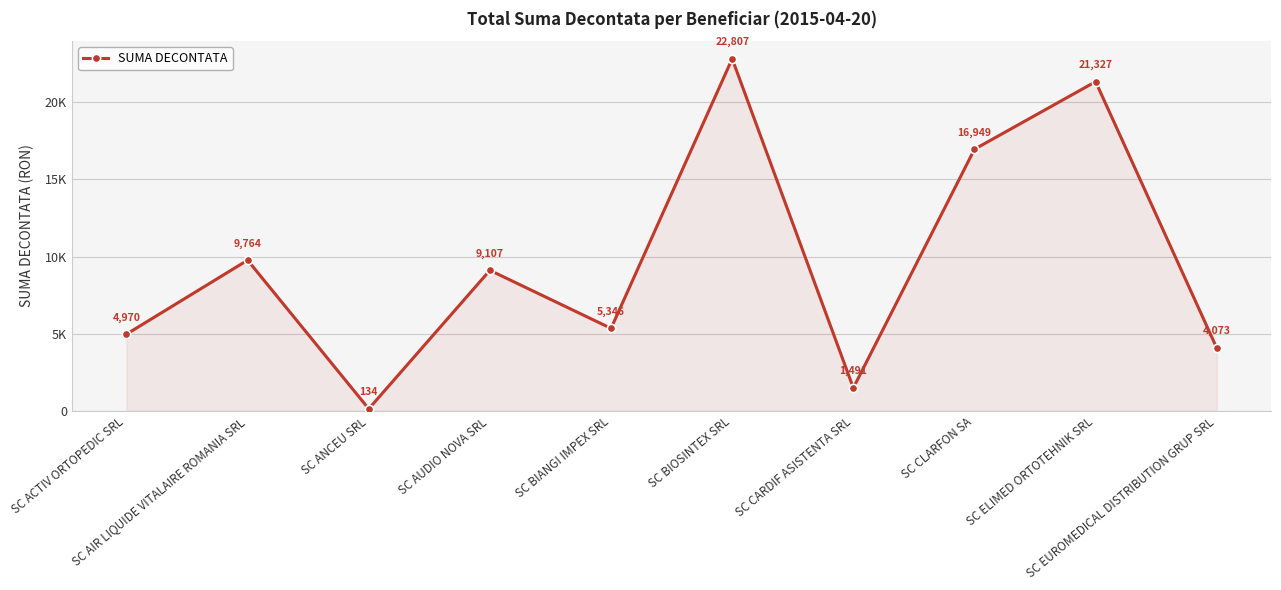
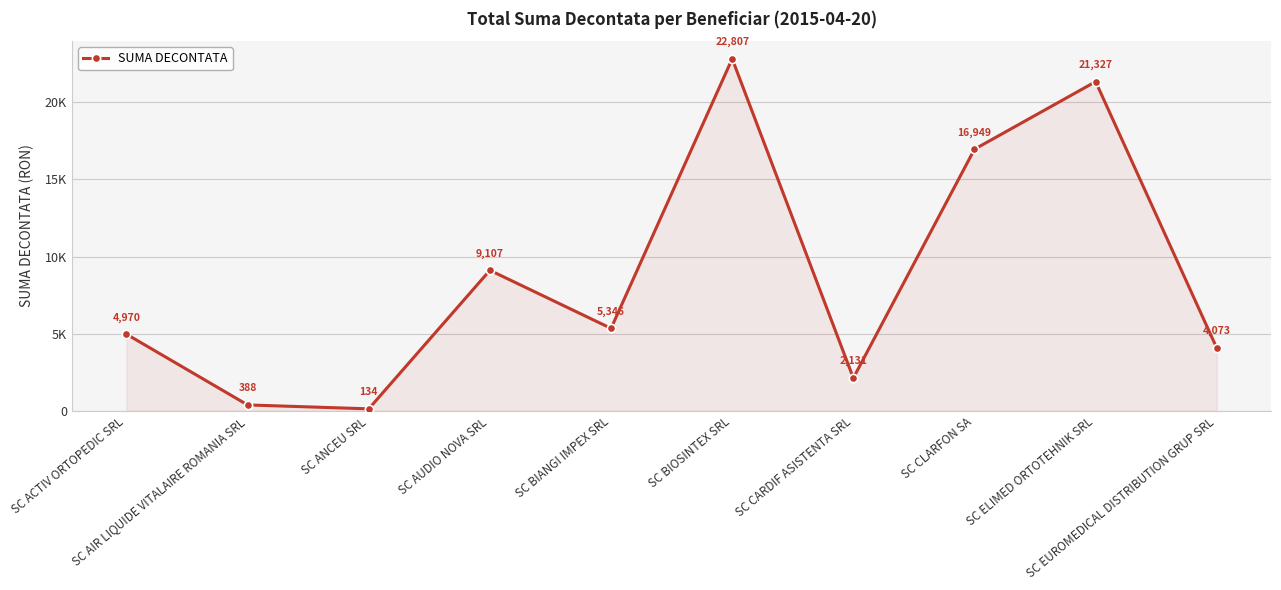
SC AIR LIQUIDE VITALAIRE ROMANIA SRL: 9,764 -> 388
SC CARDIF ASISTENTA SRL: 1,491 -> 2,131
